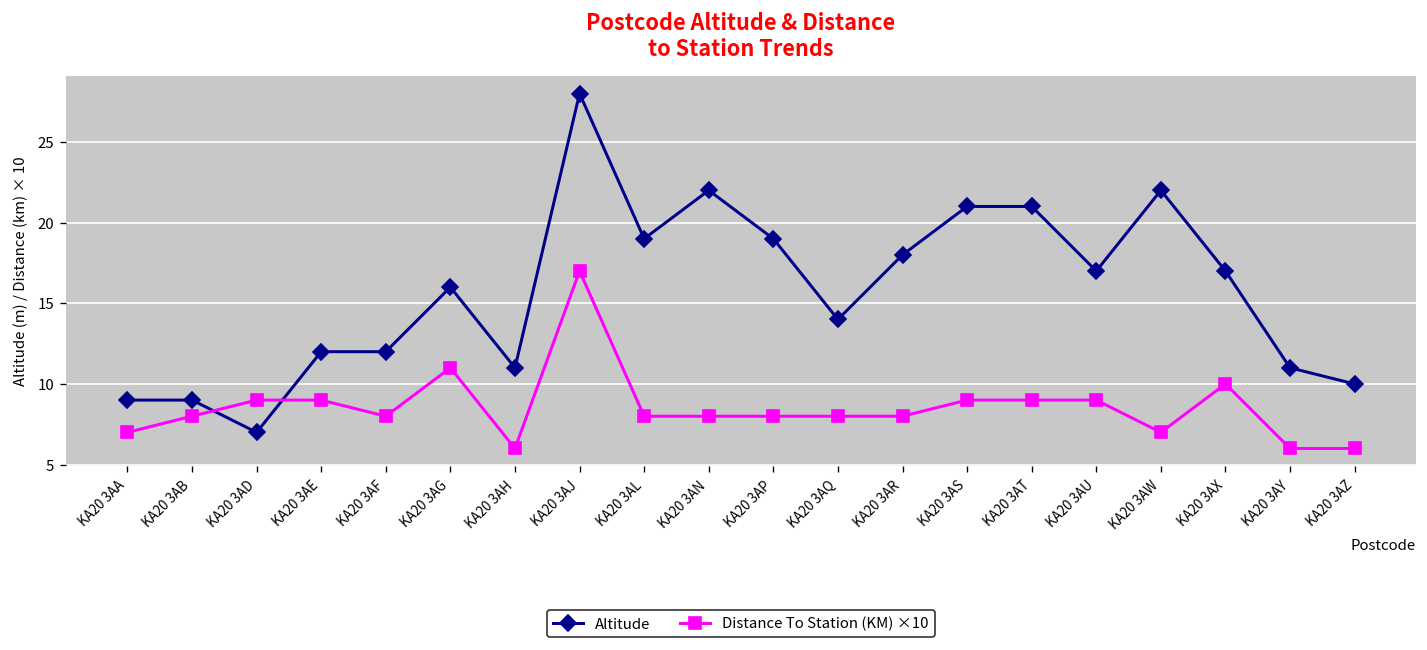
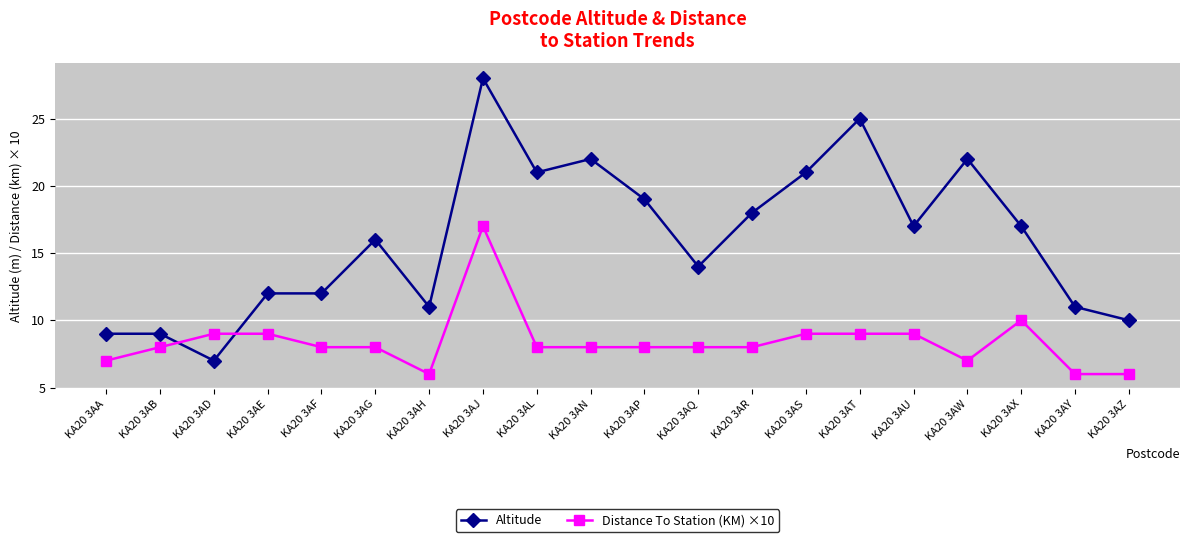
Distance To Station (KM) ×10, KA20 3AG: 11.0 -> 8.0
Altitude, KA20 3AL: 19 -> 21
Altitude, KA20 3AT: 21 -> 25
